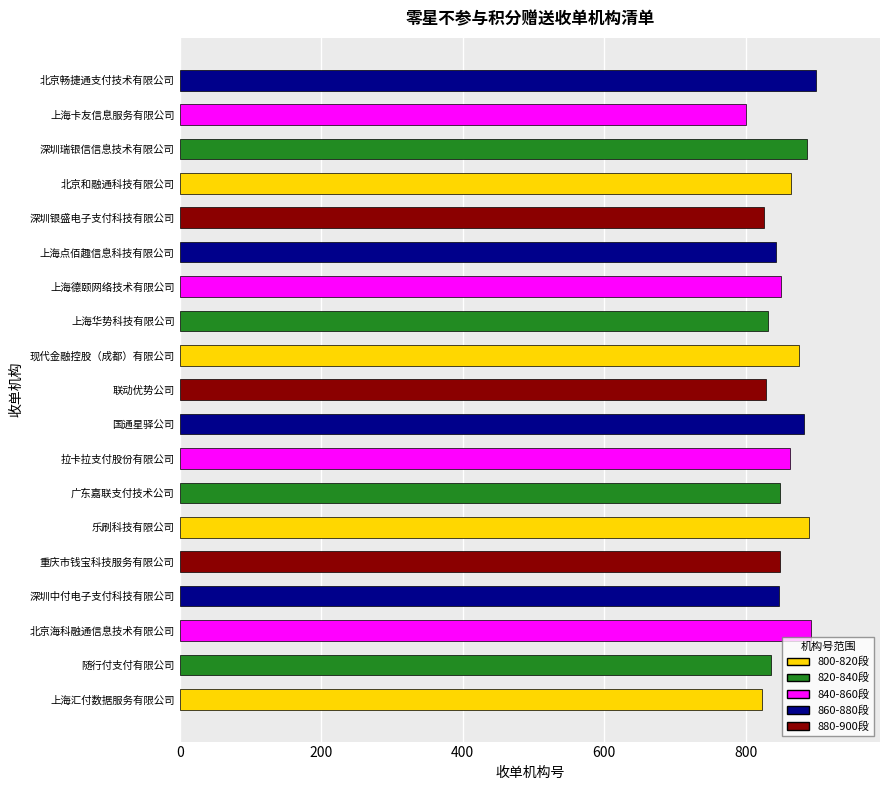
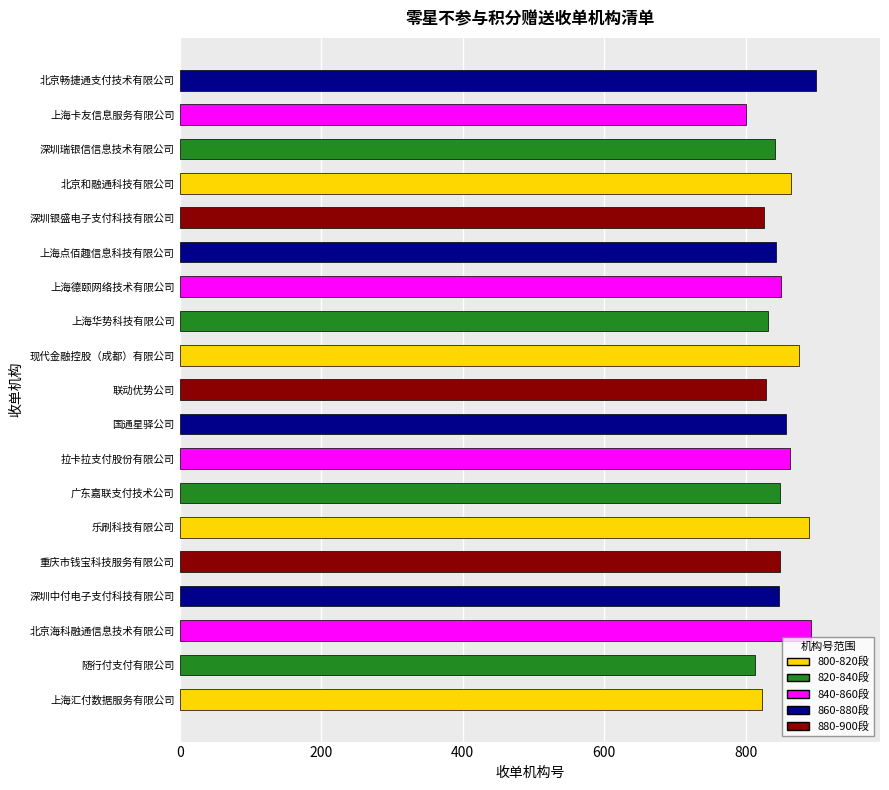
深圳瑞银信信息技术有限公司: 890 -> 840
国通星驿公司: 880 -> 860
随行付支付有限公司: 840 -> 810
